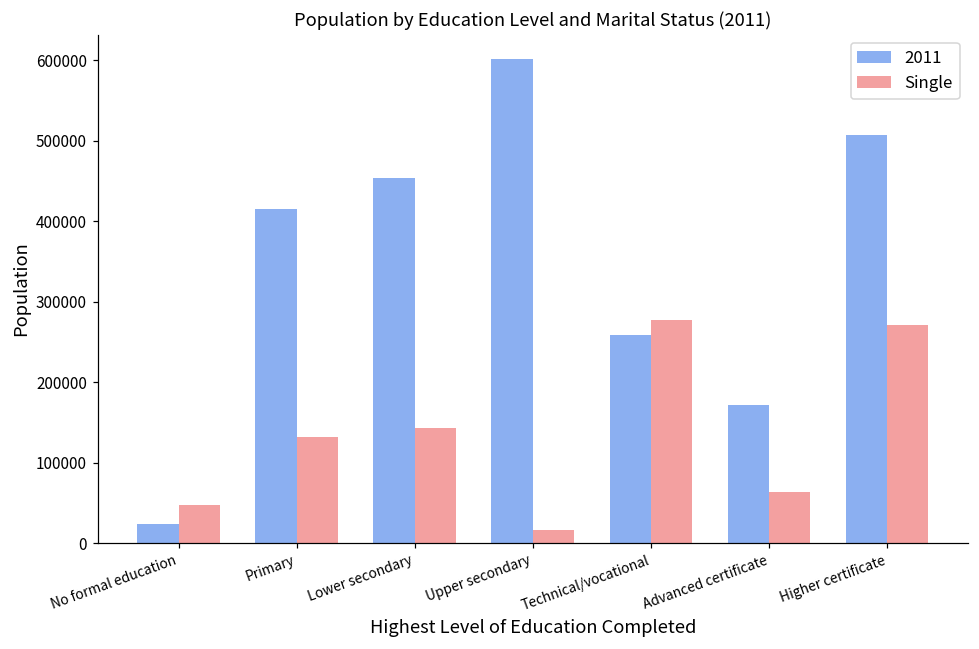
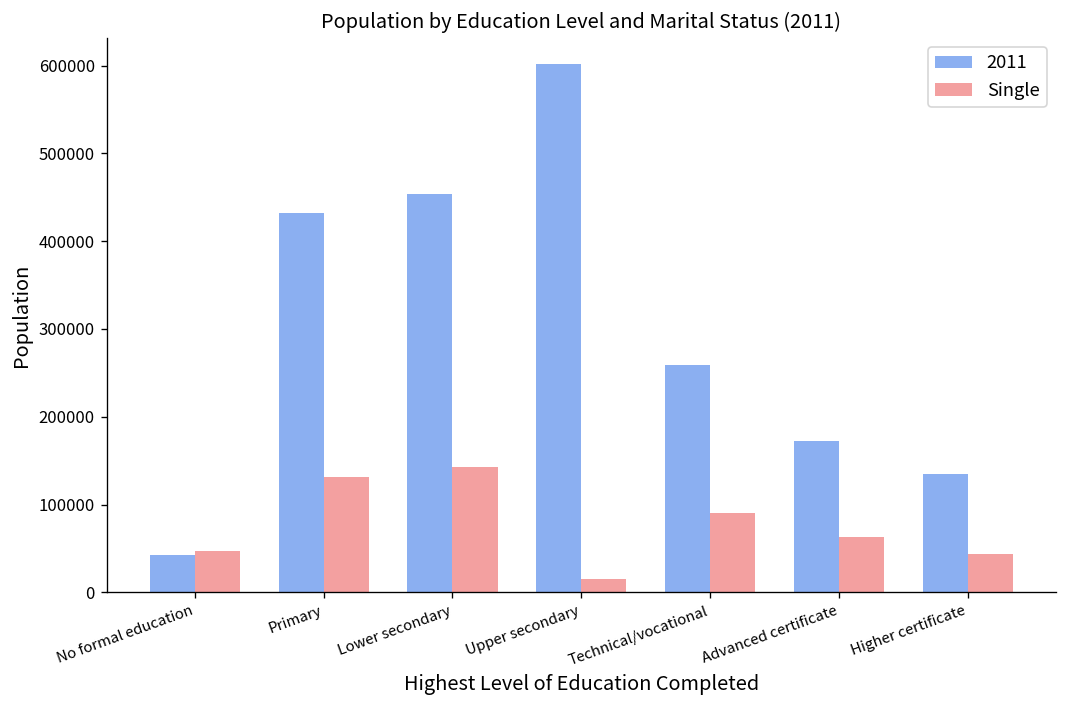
2011, No formal education: 20000 -> 40000
2011, Primary: 410000 -> 430000
Single, Technical/vocational: 280000 -> 90000
2011, Higher certificate: 510000 -> 140000
Single, Higher certificate: 270000 -> 40000
